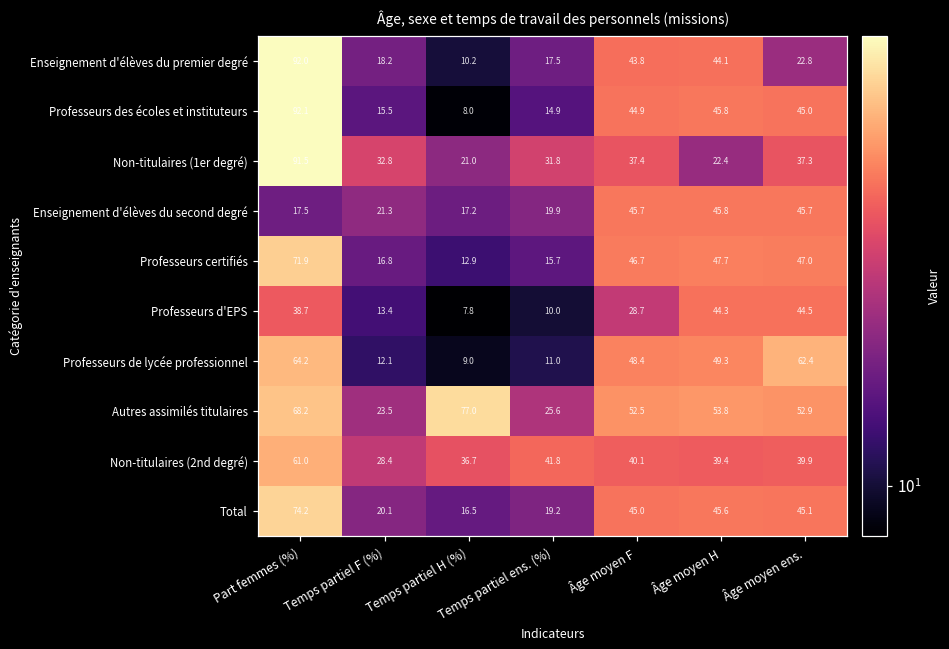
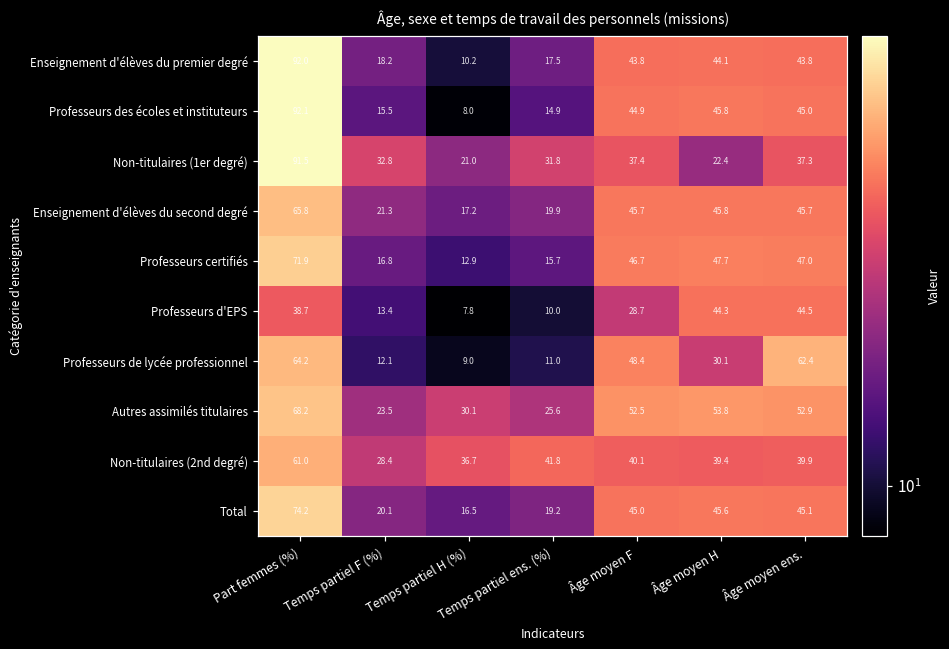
Enseignement d'élèves du premier degré, Âge moyen ens.: 22.8 -> 43.8
Enseignement d'élèves du second degré, Part femmes (%): 17.5 -> 65.8
Professeurs de lycée professionnel, Âge moyen H: 49.3 -> 30.1
Autres assimilés titulaires, Temps partiel H (%): 77.0 -> 30.1
